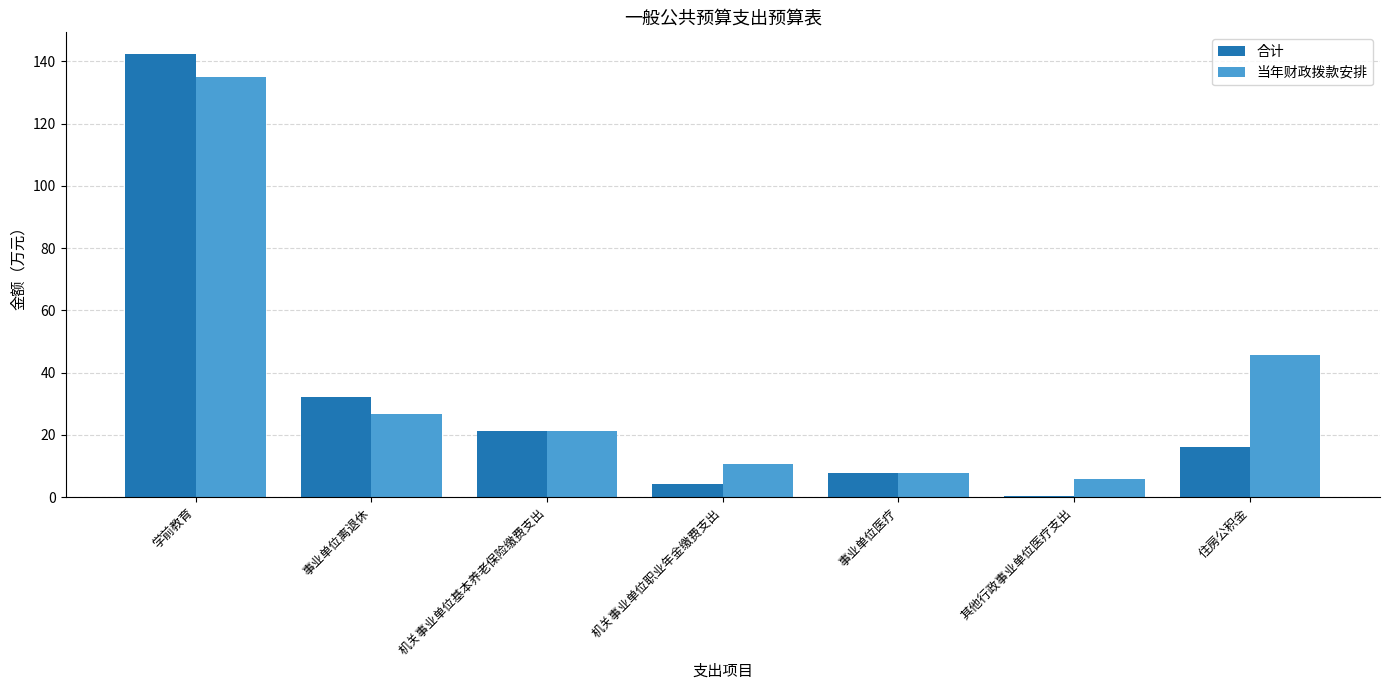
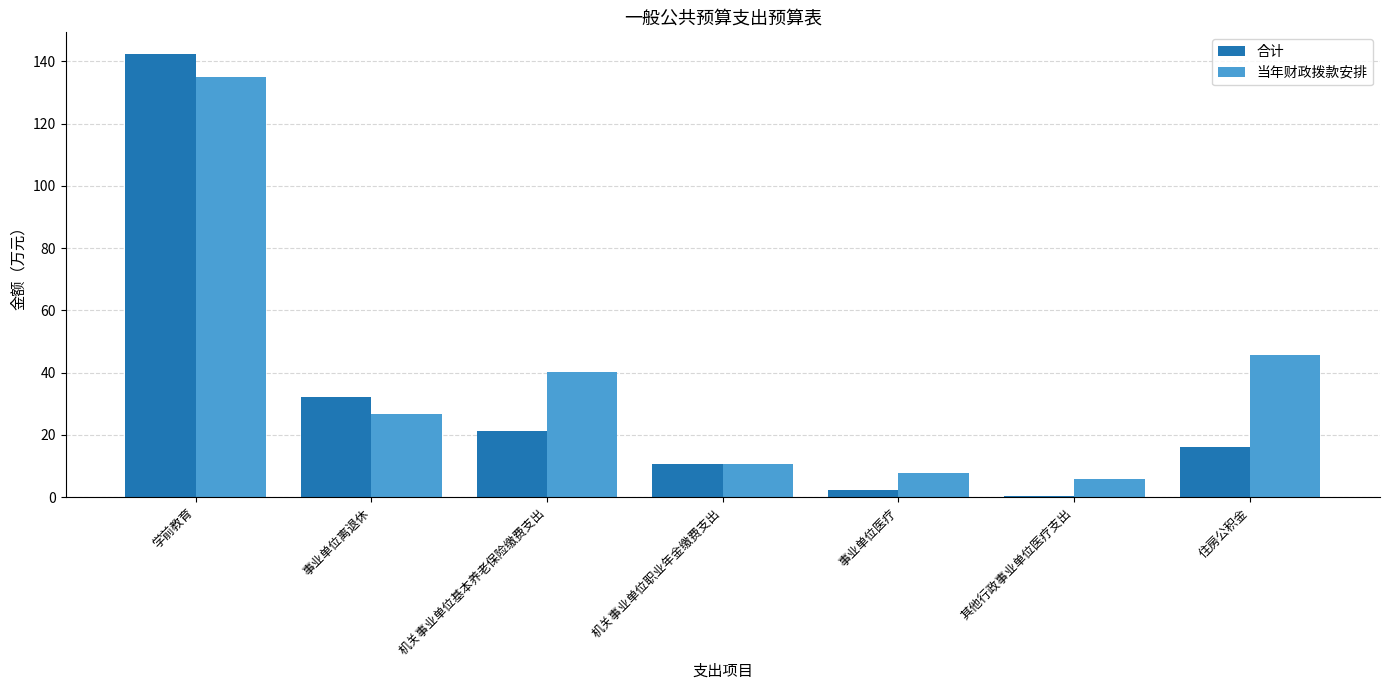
当年财政拨款安排, 机关事业单位基本养老保险缴费支出: 21 -> 40
合计, 机关事业单位职业年金缴费支出: 4 -> 11
合计, 事业单位医疗: 8 -> 2
